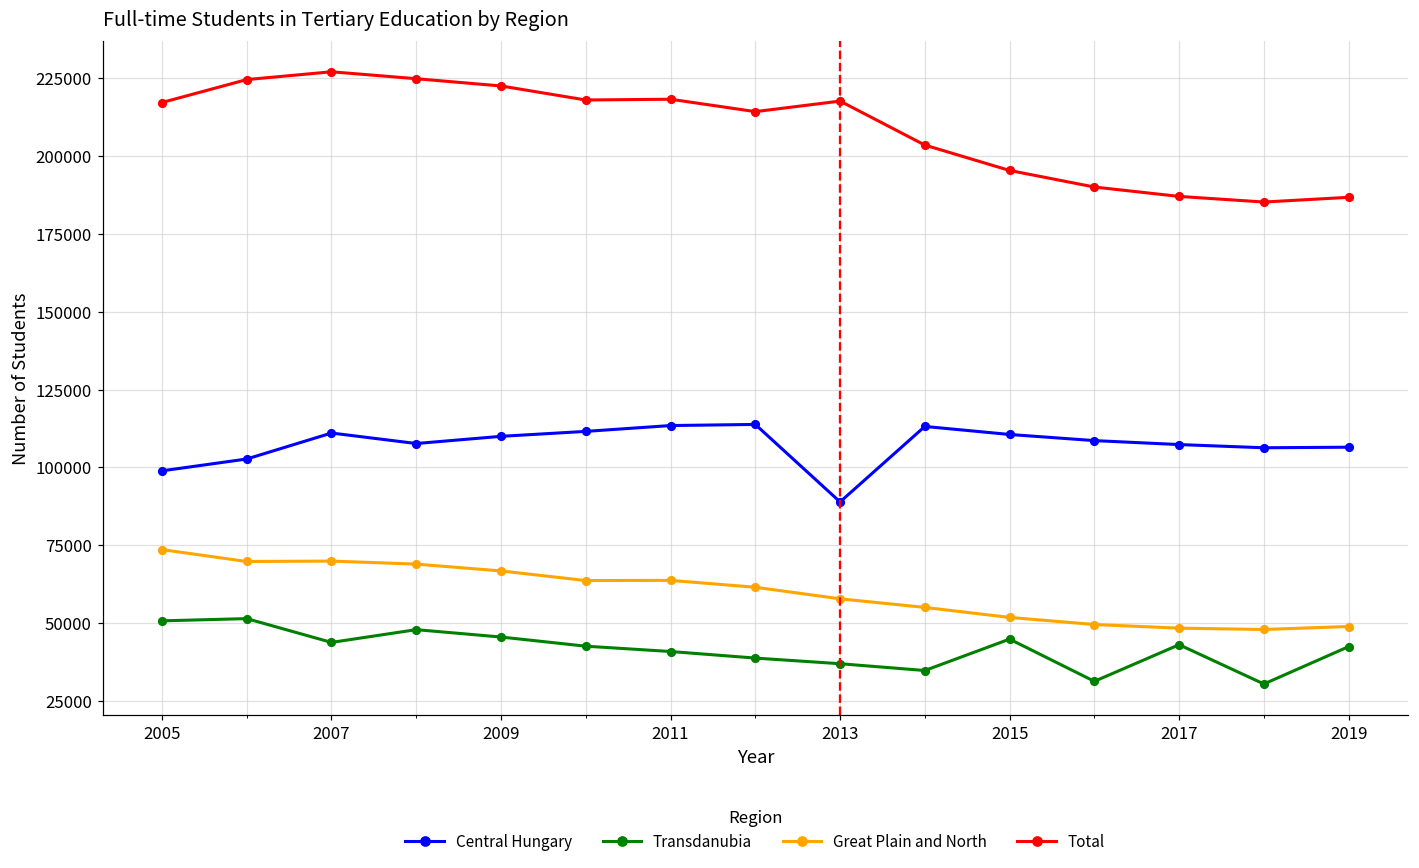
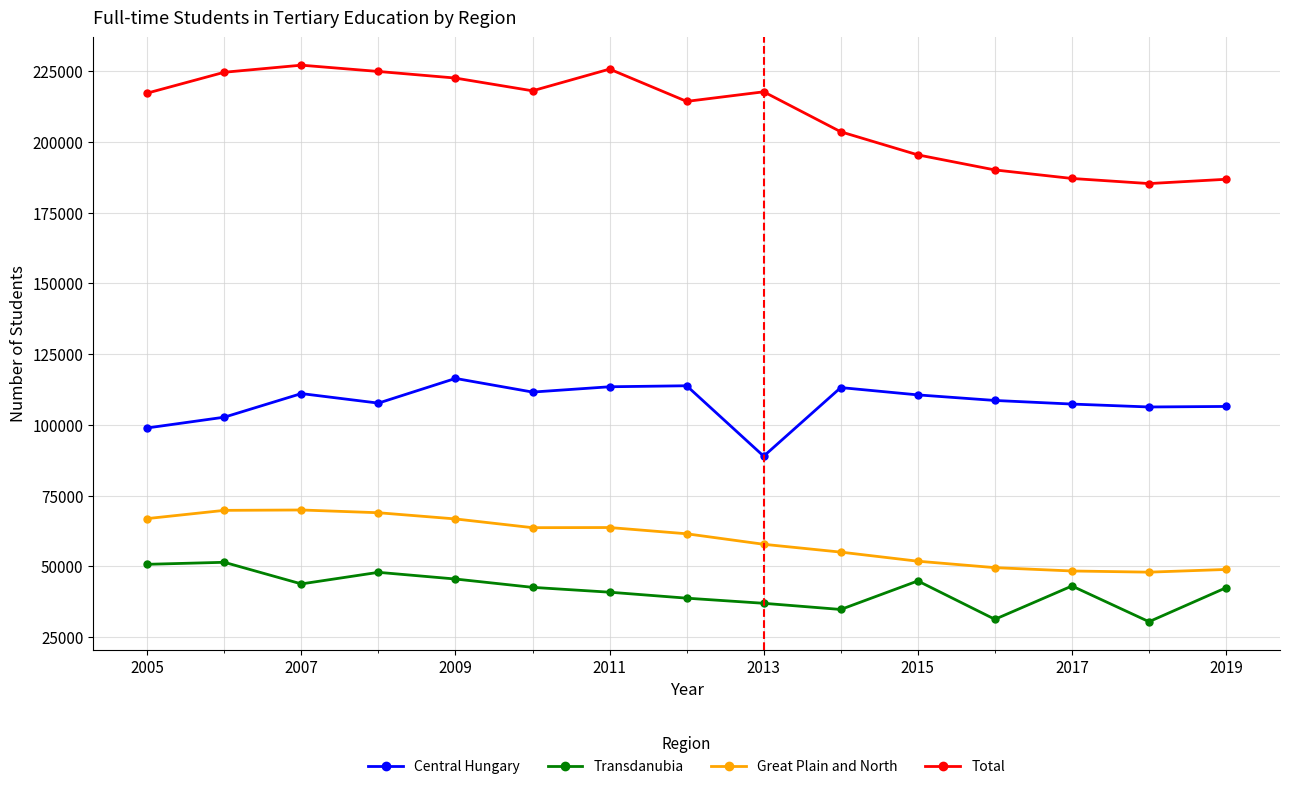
Great Plain and North, 2005: 74000 -> 67000
Central Hungary, 2009: 110000 -> 116000
Total, 2011: 218000 -> 226000
